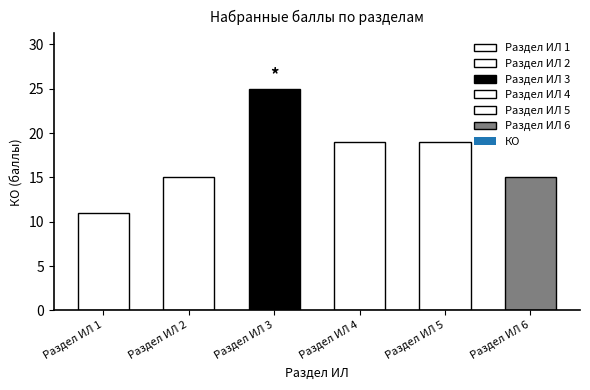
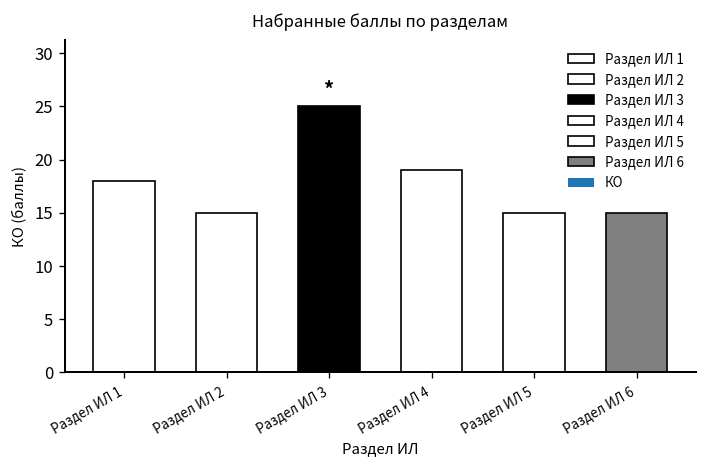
Раздел ИЛ 1: 11 -> 18
Раздел ИЛ 5: 19 -> 15
